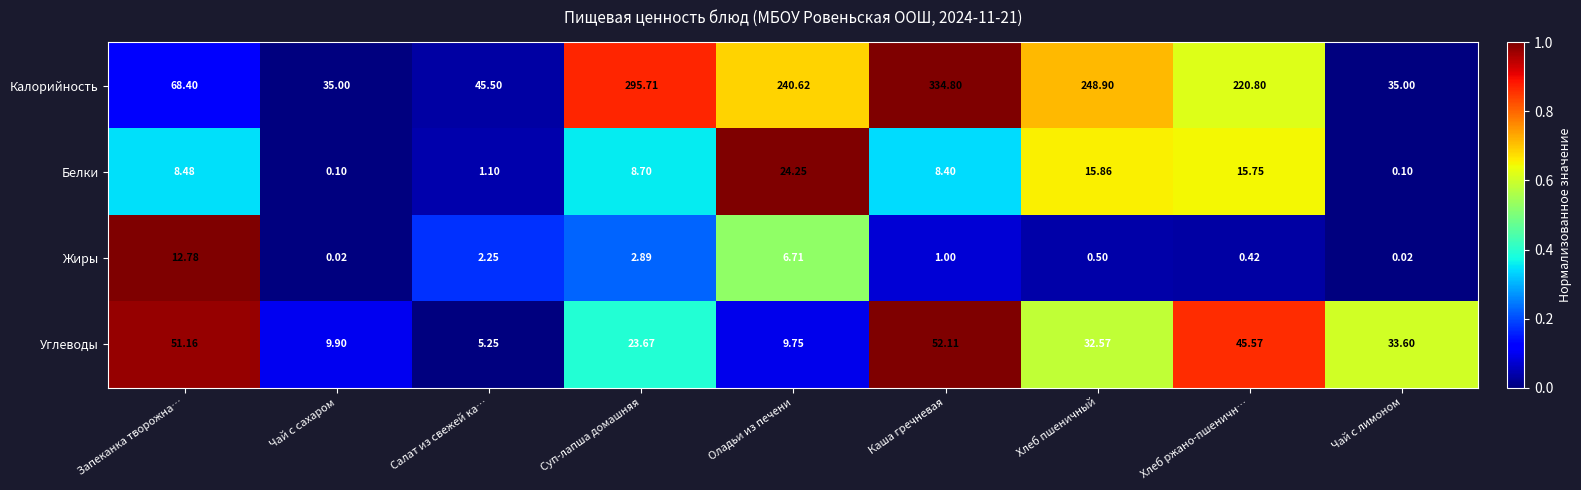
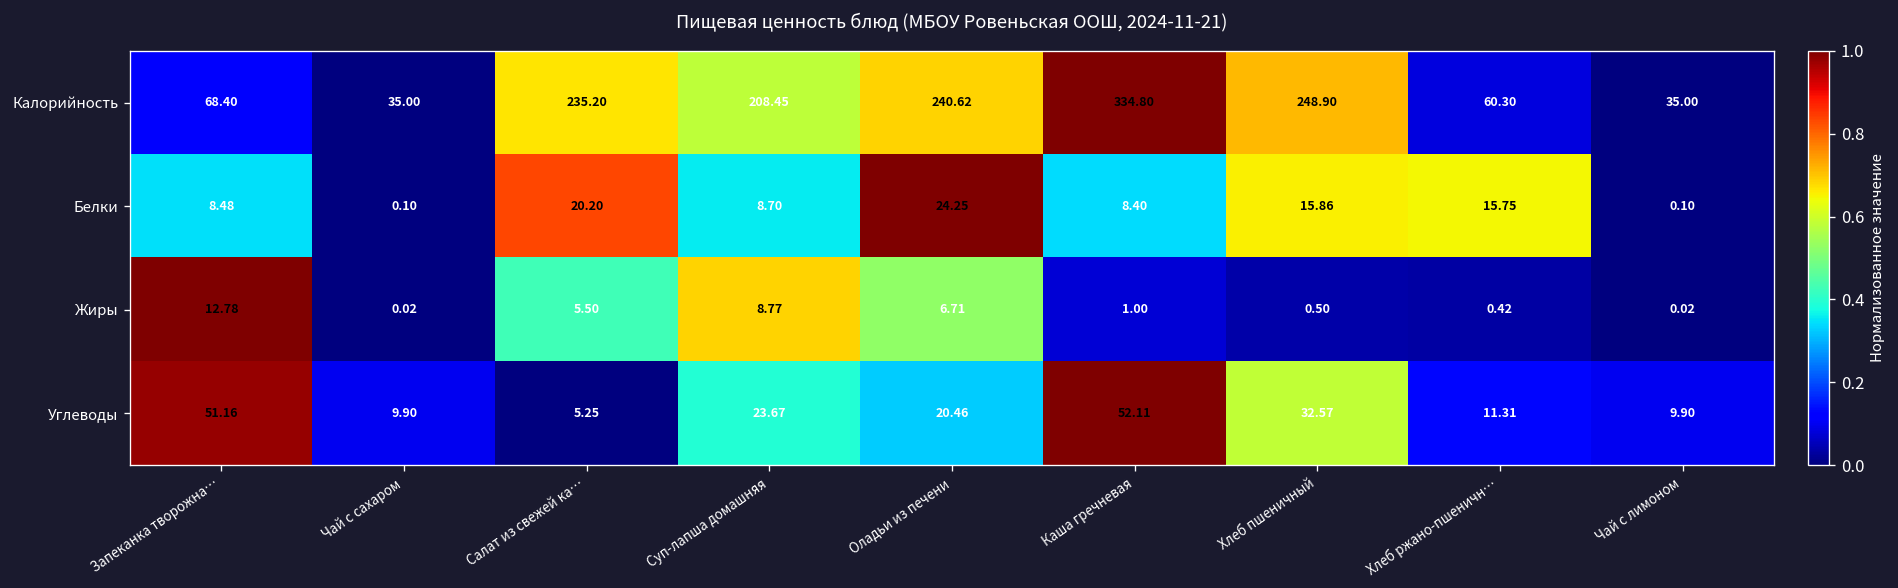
Калорийность, Салат из свежей ка…: 45.50 -> 235.20
Калорийность, Суп-лапша домашняя: 295.71 -> 208.45
Калорийность, Хлеб ржано-пшеничн…: 220.80 -> 60.30
Белки, Салат из свежей ка…: 1.10 -> 20.20
Жиры, Салат из свежей ка…: 2.25 -> 5.50
Жиры, Суп-лапша домашняя: 2.89 -> 8.77
Углеводы, Оладьи из печени: 9.75 -> 20.46
Углеводы, Хлеб ржано-пшеничн…: 45.57 -> 11.31
Углеводы, Чай с лимоном: 33.60 -> 9.90
